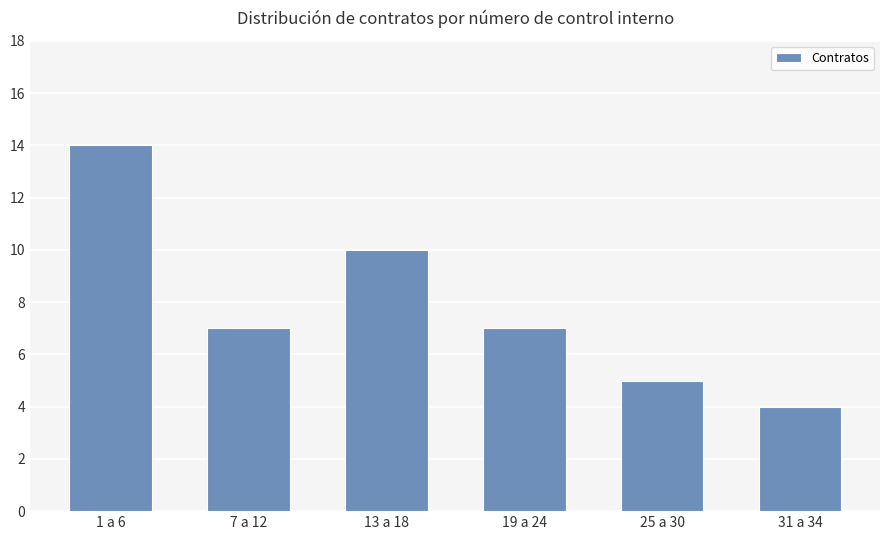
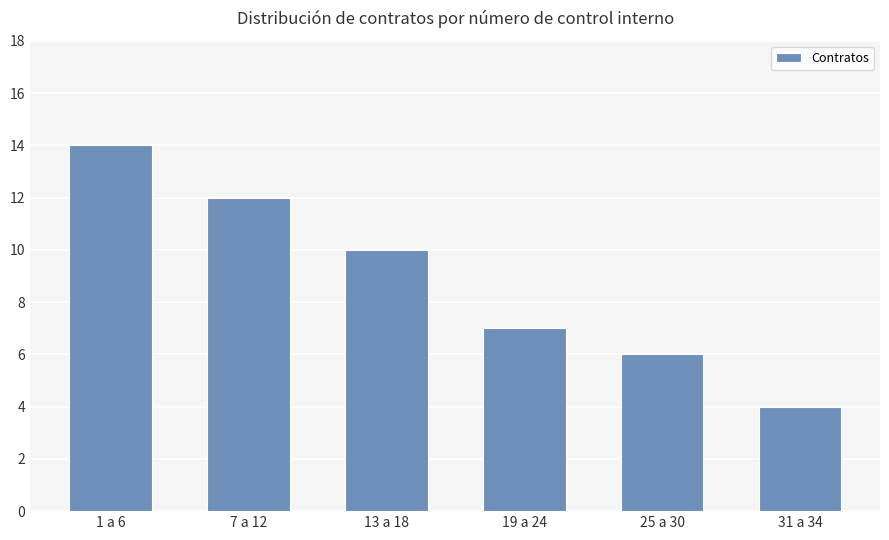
7 a 12: 7 -> 12
25 a 30: 5 -> 6
